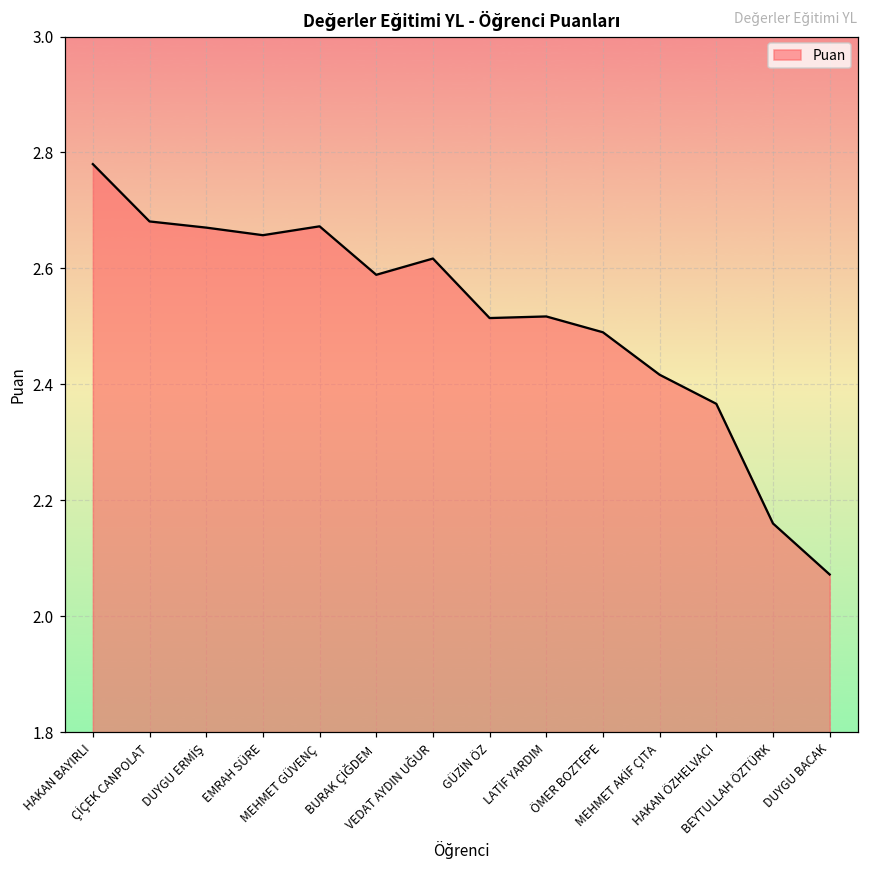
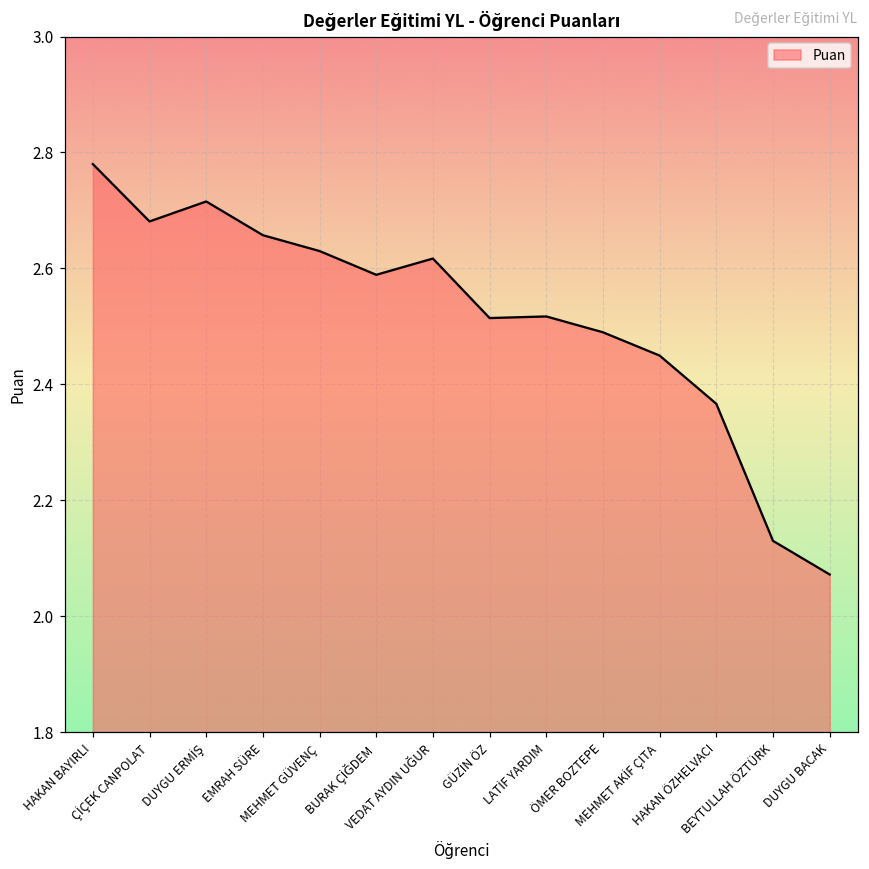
DUYGU ERMİŞ: 2.67 -> 2.72
MEHMET GÜVENÇ: 2.67 -> 2.63
MEHMET AKİF ÇITA: 2.42 -> 2.45
BEYTULLAH ÖZTÜRK: 2.16 -> 2.13
